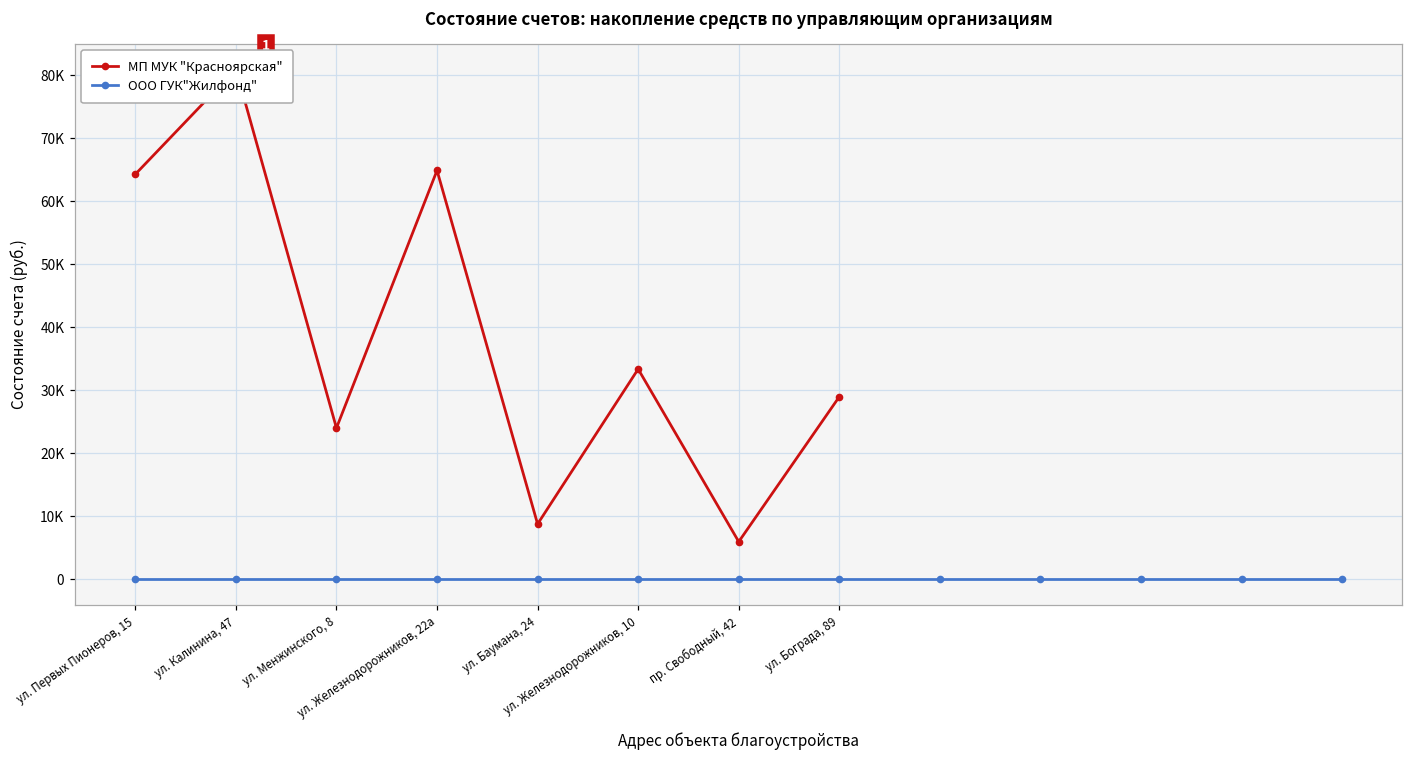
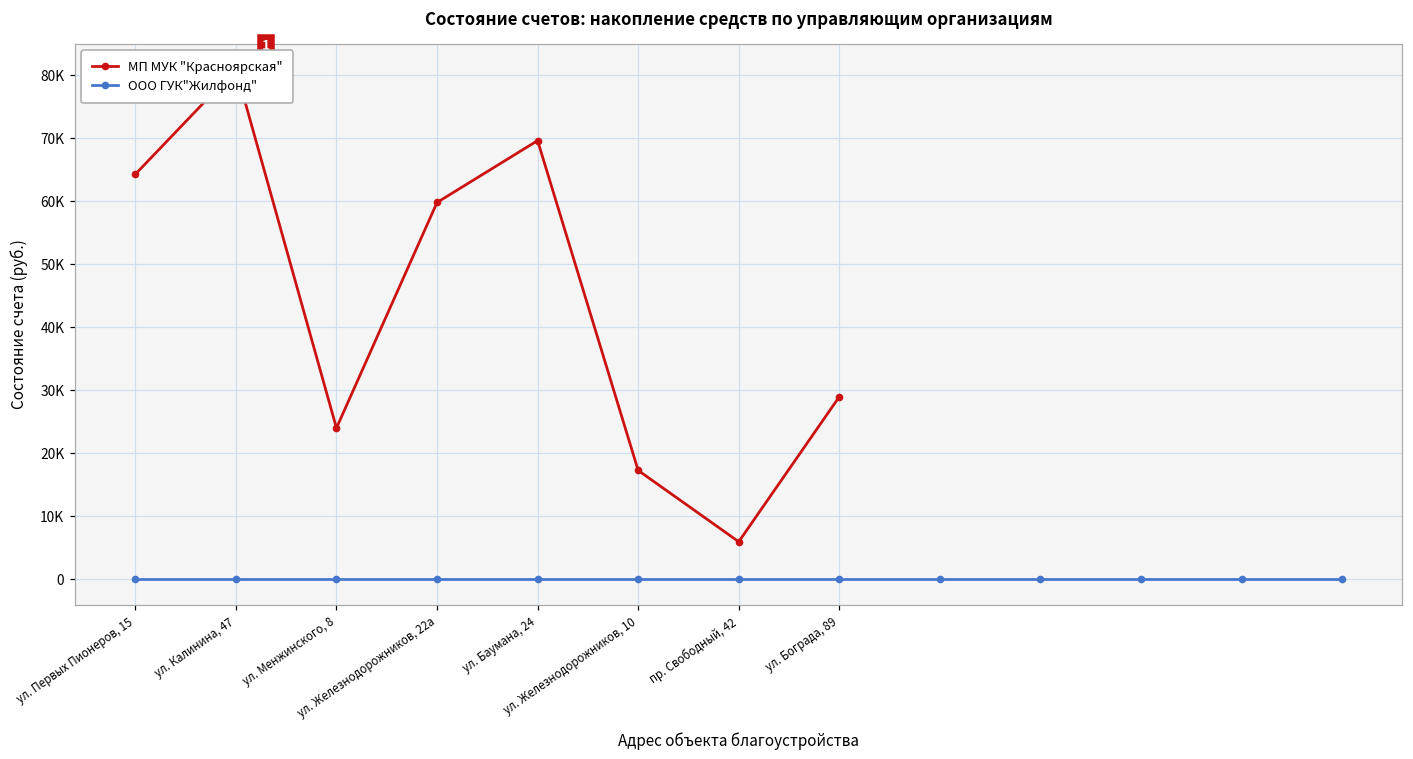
МП МУК "Красноярская", ул. Железнодорожников, 22а: 65000 -> 60000
МП МУК "Красноярская", ул. Баумана, 24: 9000 -> 70000
МП МУК "Красноярская", ул. Железнодорожников, 10: 33000 -> 17000
